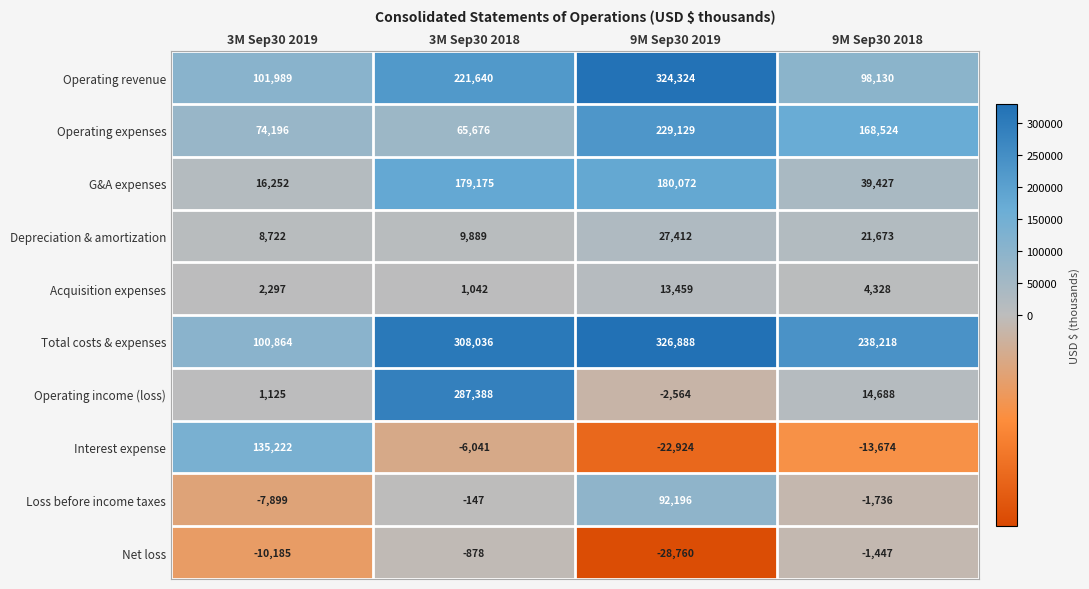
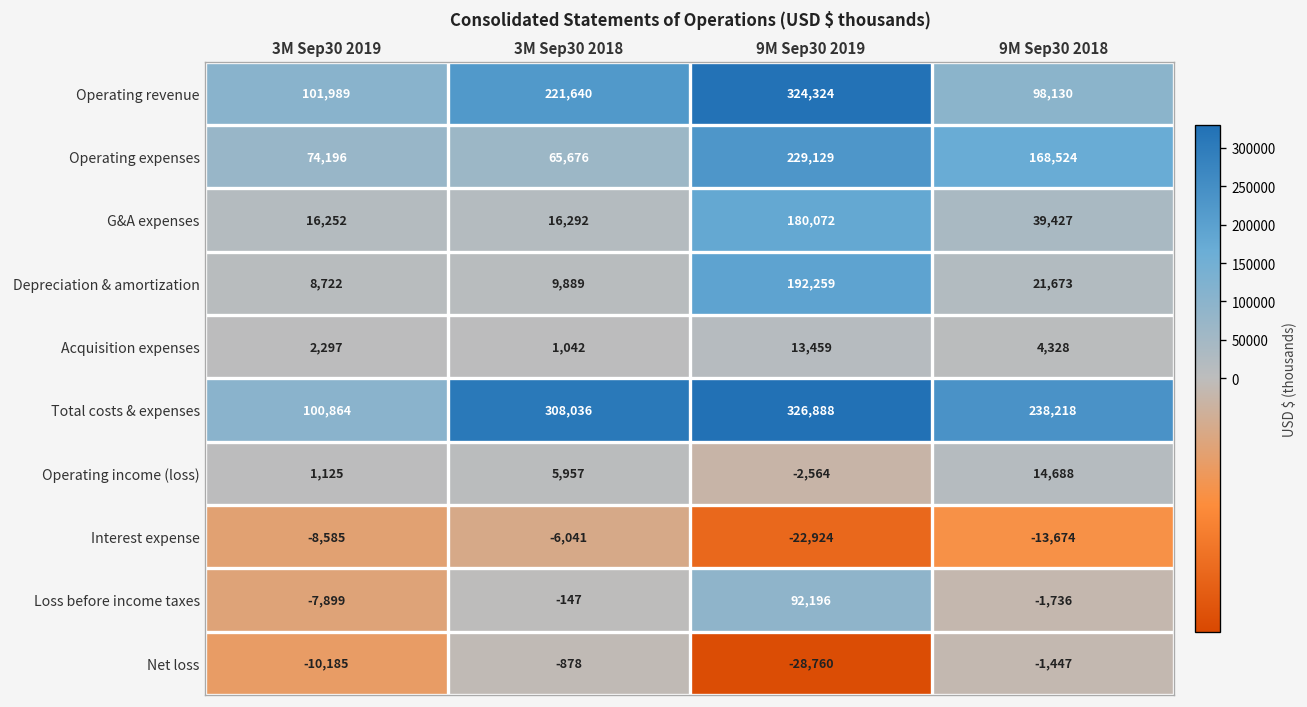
G&A expenses, 3M Sep30 2018: 179,175 -> 16,292
Depreciation & amortization, 9M Sep30 2019: 27,412 -> 192,259
Operating income (loss), 3M Sep30 2018: 287,388 -> 5,957
Interest expense, 3M Sep30 2019: 135,222 -> -8,585
